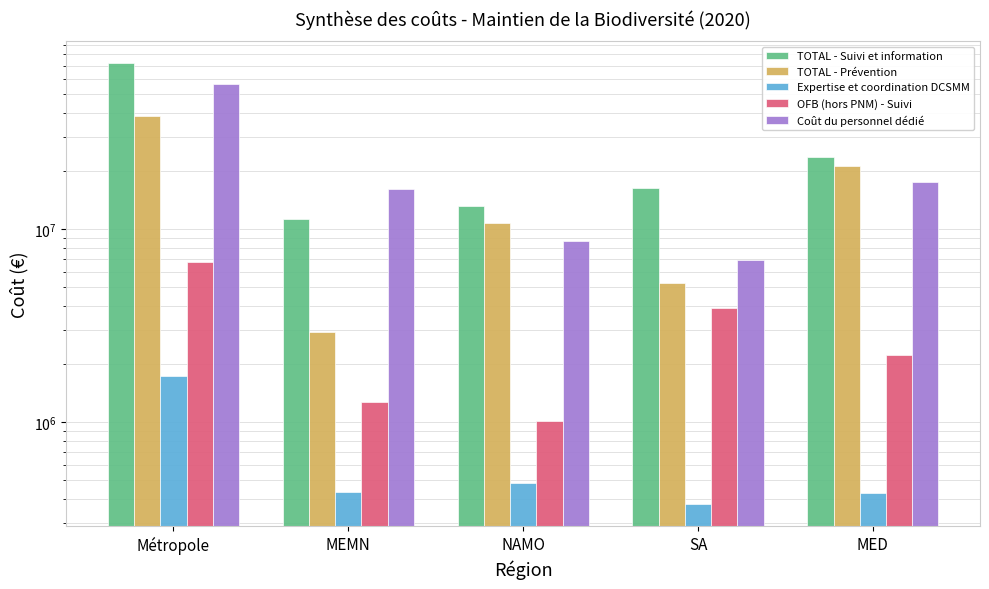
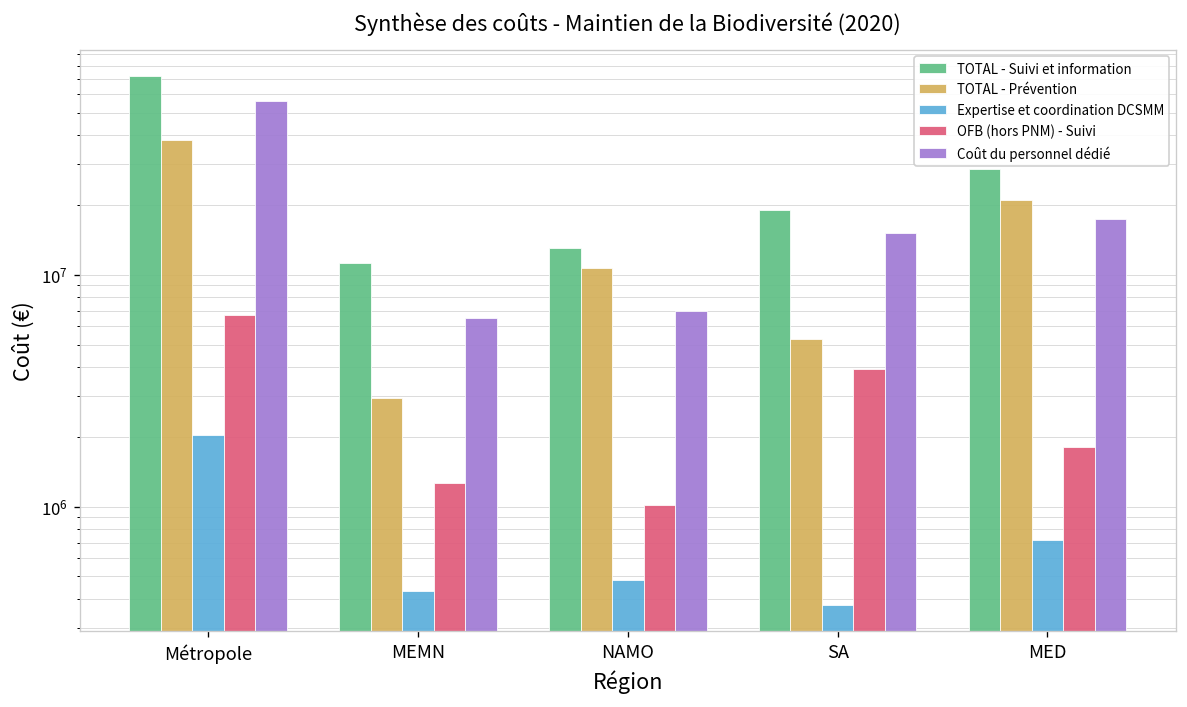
Expertise et coordination DCSMM, Métropole: 1700000 -> 2000000
Coût du personnel dédié, MEMN: 16000000 -> 6500000
Coût du personnel dédié, NAMO: 9000000 -> 7000000
TOTAL - Suivi et information, SA: 16000000 -> 19000000
Coût du personnel dédié, SA: 6900000 -> 15000000
TOTAL - Suivi et information, MED: 24000000 -> 29000000
Expertise et coordination DCSMM, MED: 430000 -> 720000
OFB (hors PNM) - Suivi, MED: 2200000 -> 1800000
